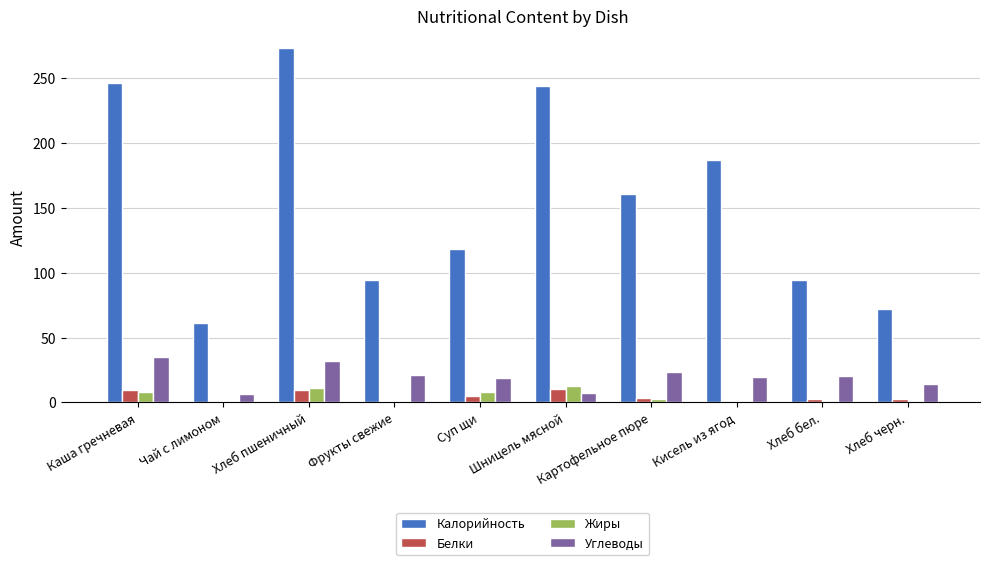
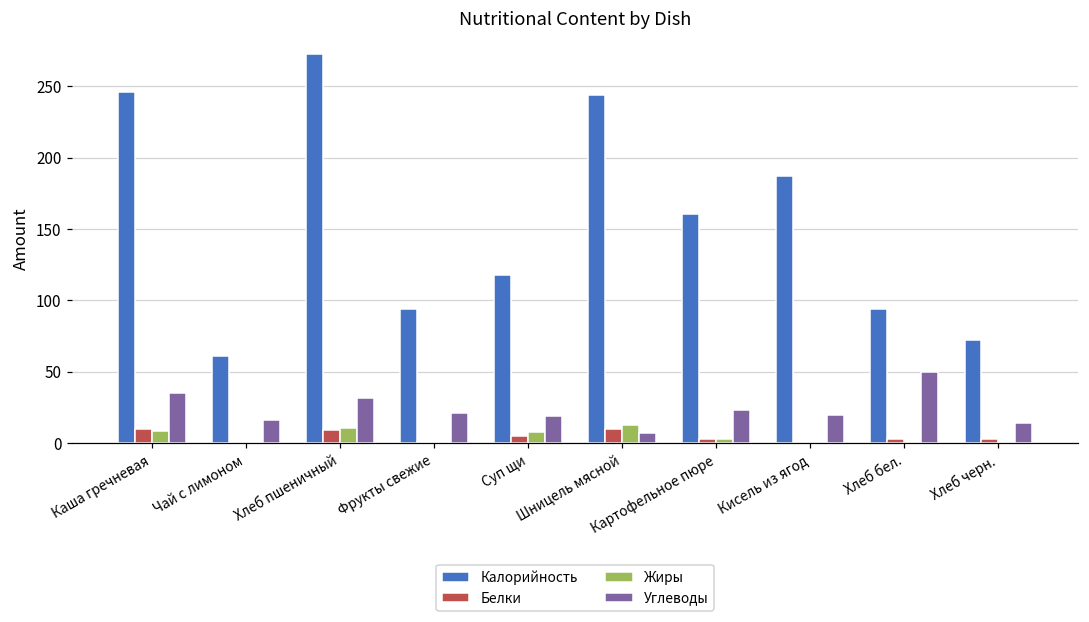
Углеводы, Чай с лимоном: 7 -> 16
Углеводы, Хлеб бел.: 20 -> 50
